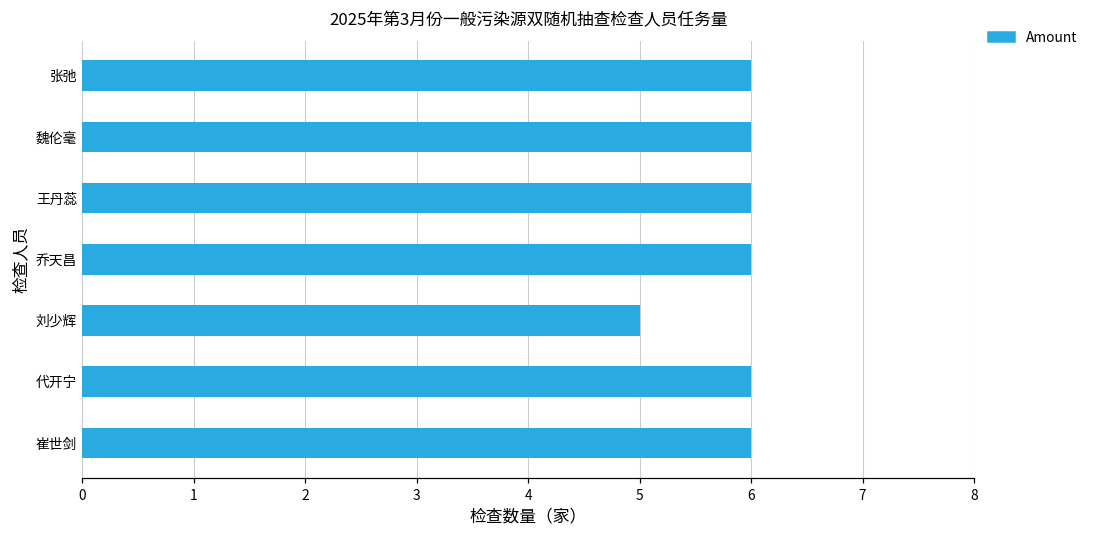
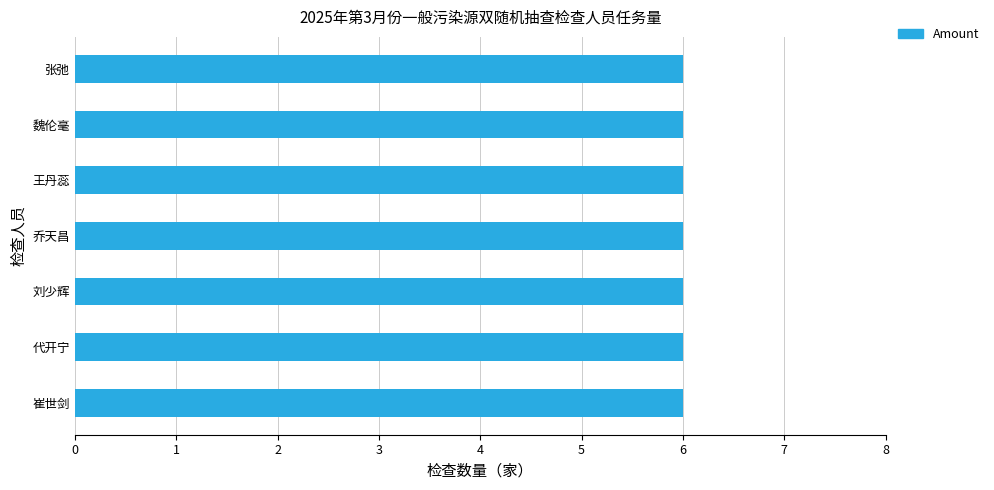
刘少辉: 5 -> 6
